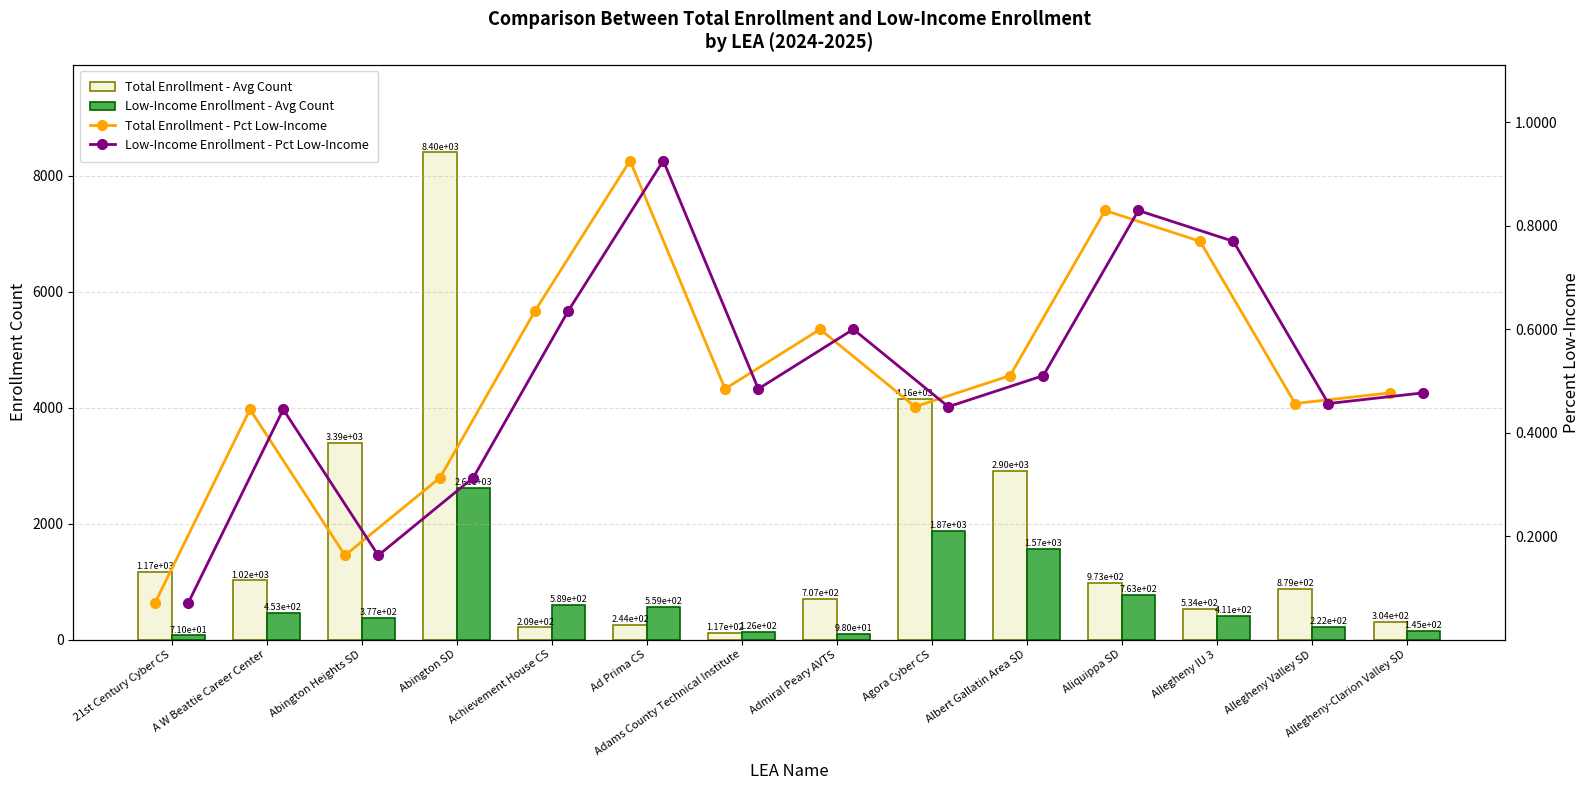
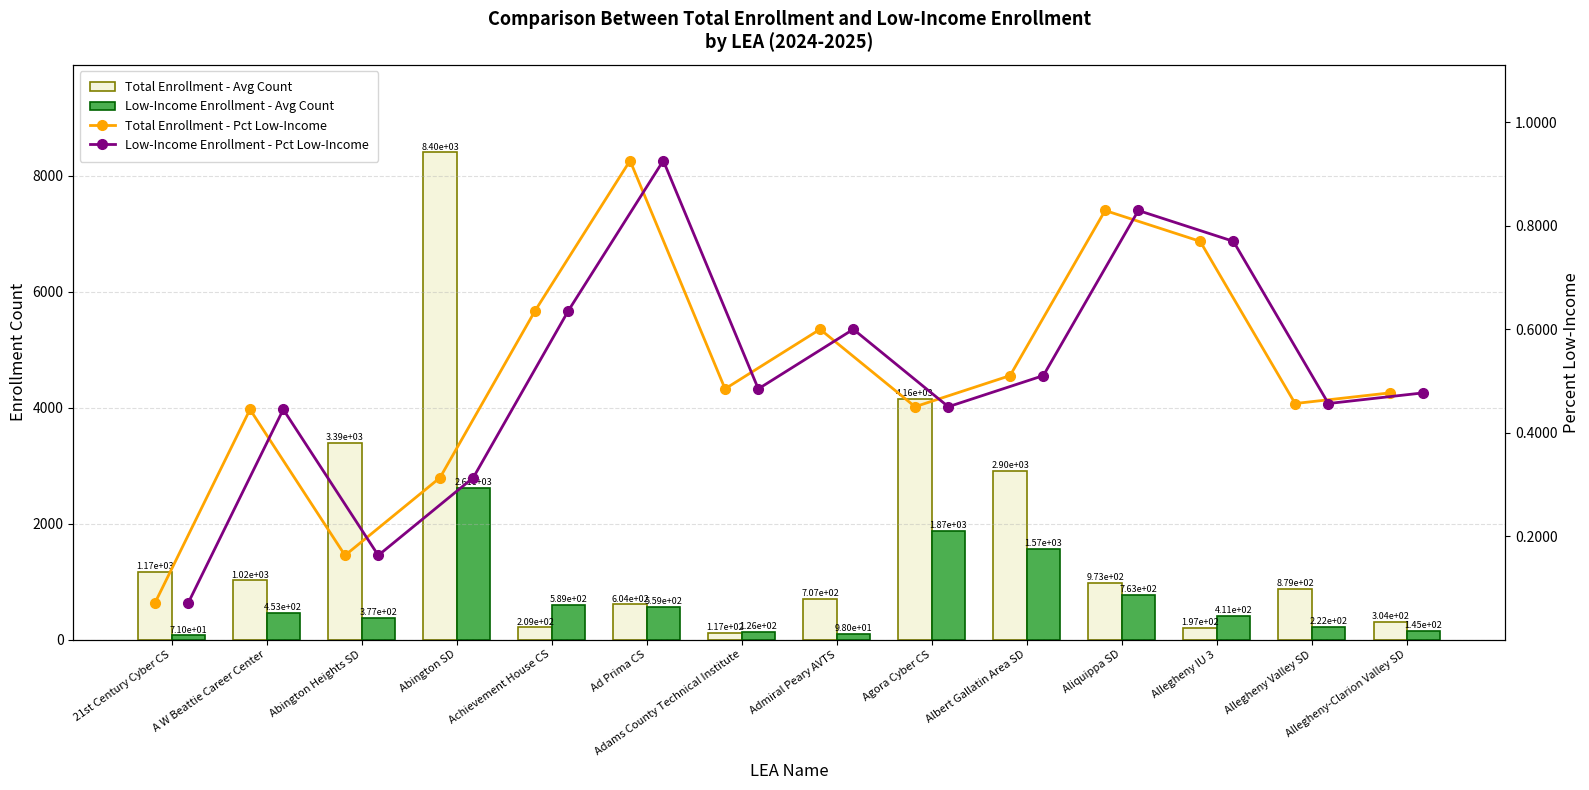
Total Enrollment - Avg Count, Ad Prima CS: 2.44e+02 -> 6.04e+02
Total Enrollment - Avg Count, Allegheny IU 3: 5.34e+02 -> 1.97e+02
